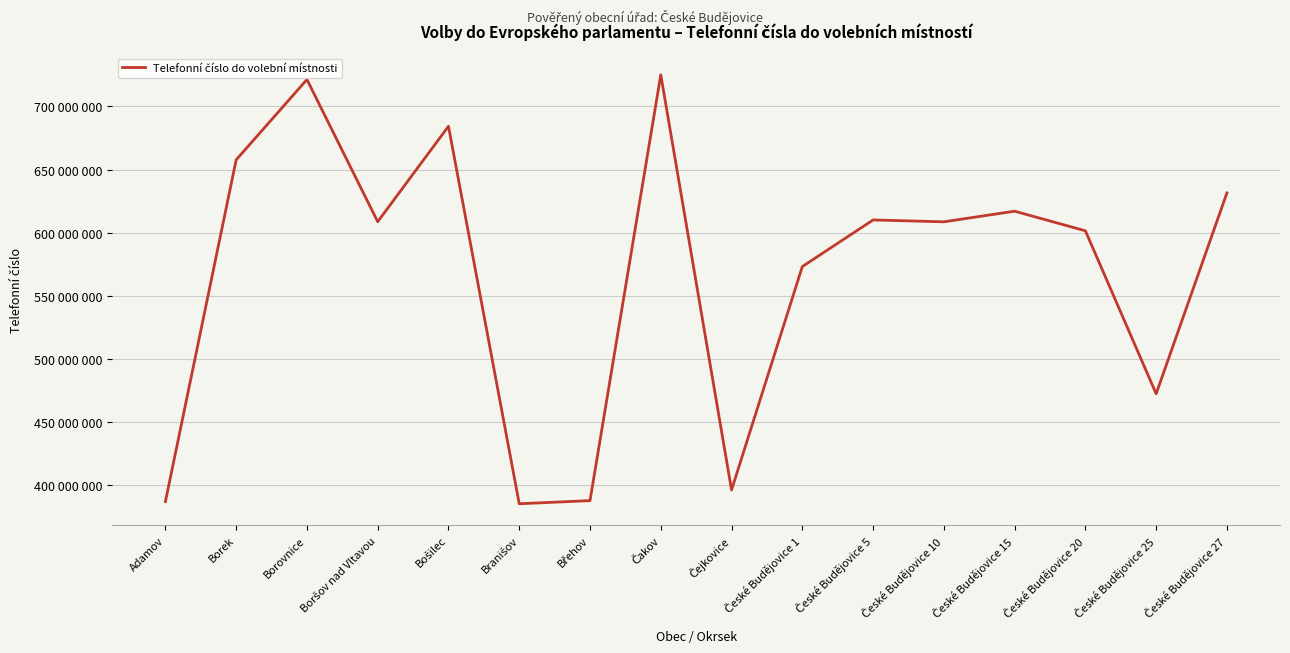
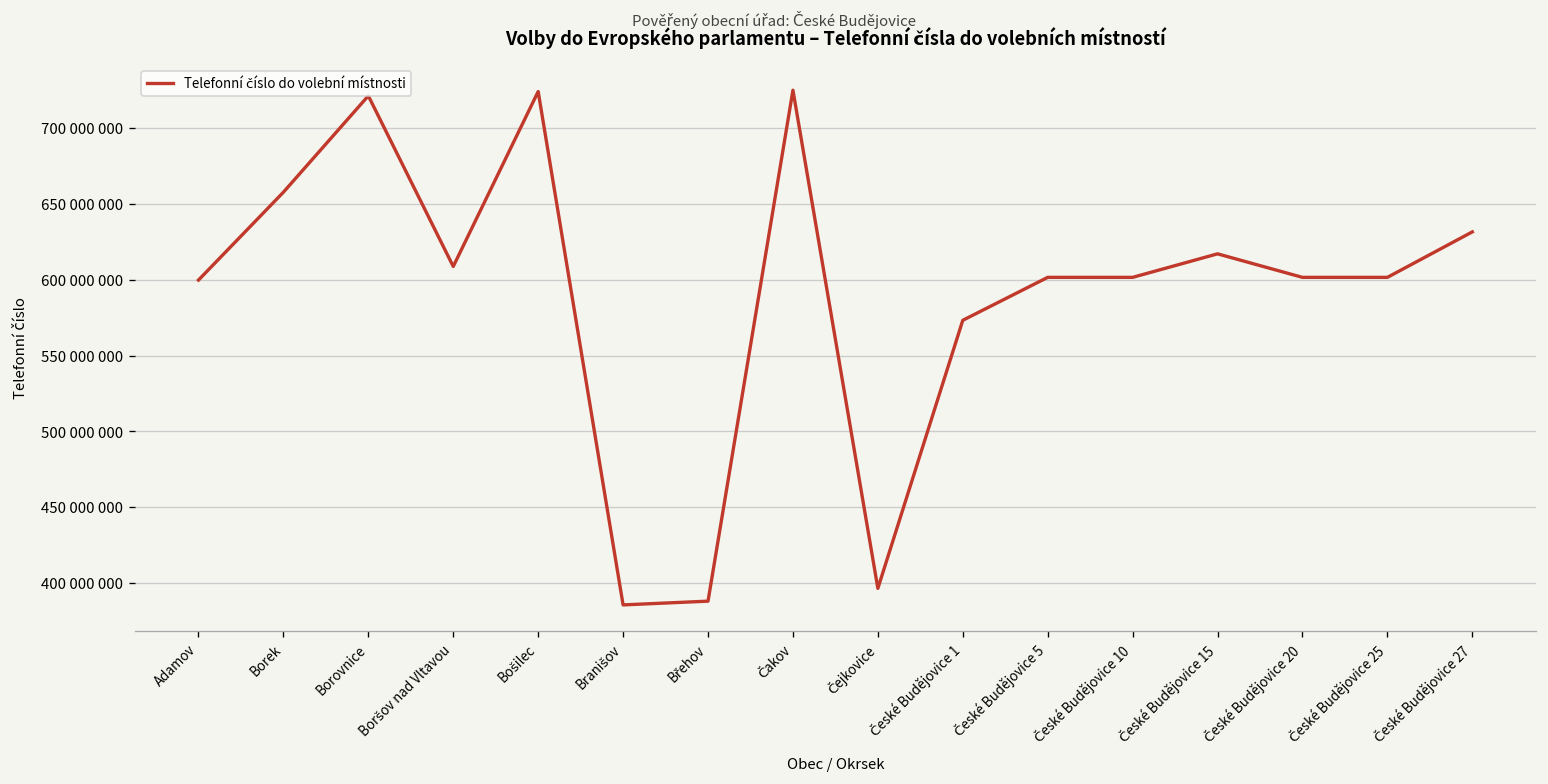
Adamov: 387000000 -> 600000000
Bošilec: 684000000 -> 724000000
České Budějovice 5: 610000000 -> 602000000
České Budějovice 10: 609000000 -> 602000000
České Budějovice 25: 473000000 -> 602000000
